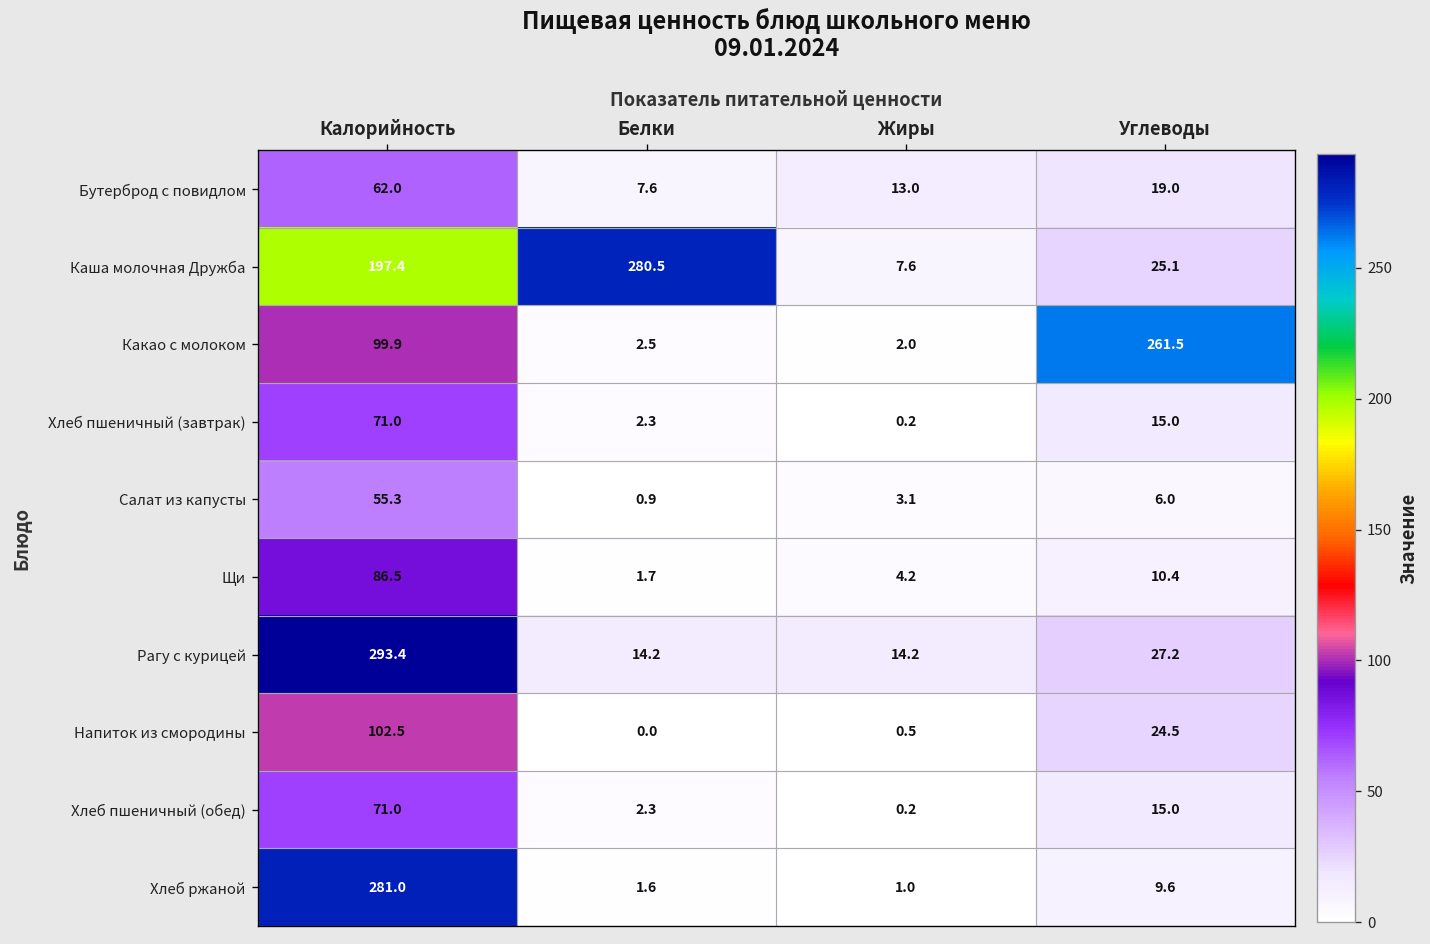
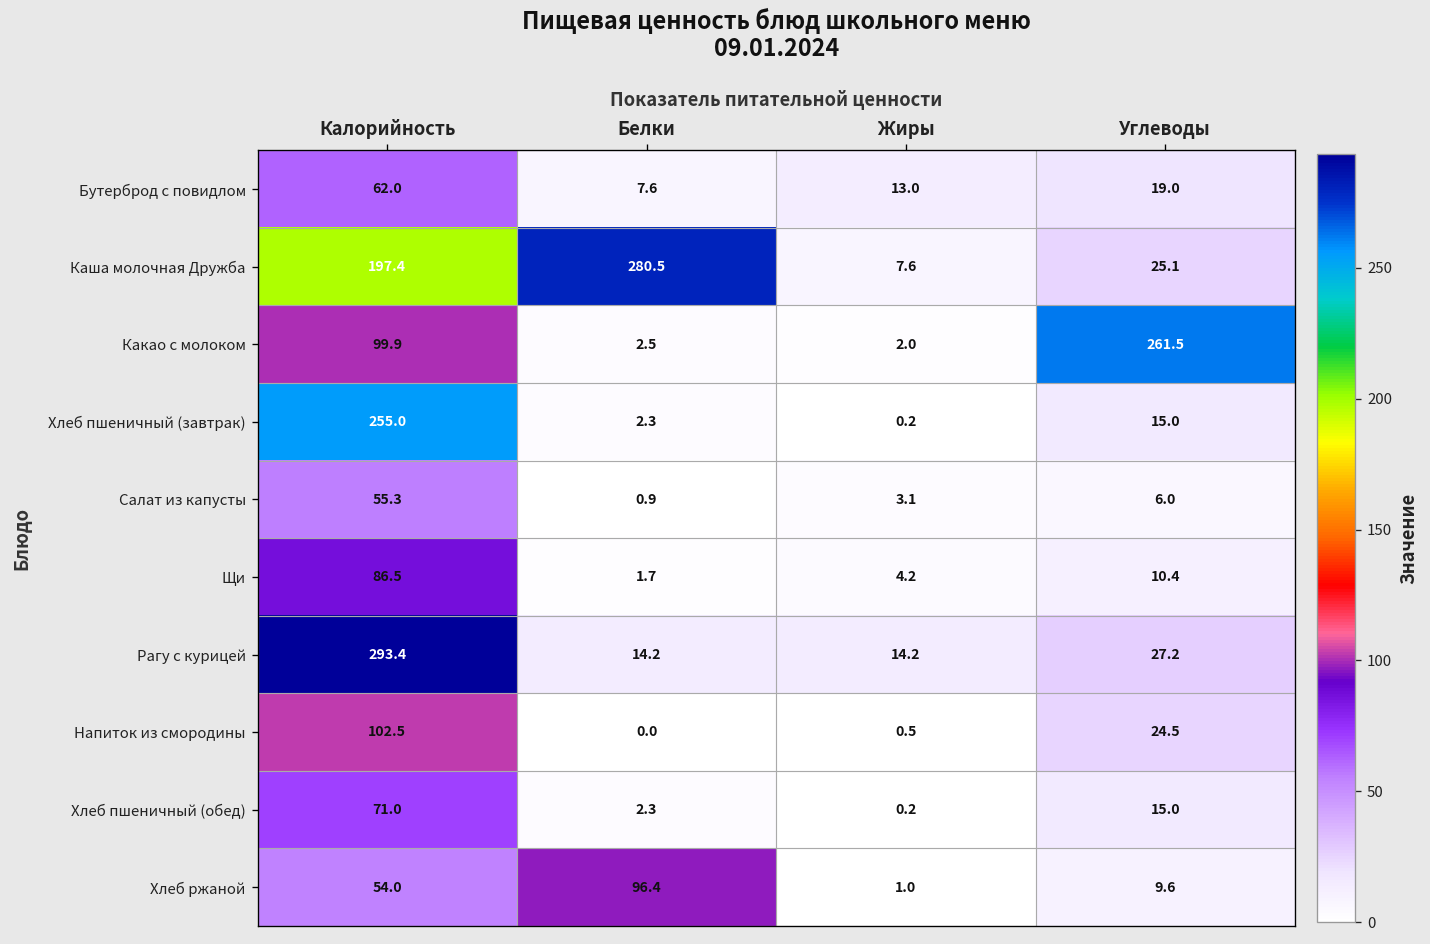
Хлеб пшеничный (завтрак), Калорийность: 71.0 -> 255.0
Хлеб ржаной, Калорийность: 281.0 -> 54.0
Хлеб ржаной, Белки: 1.6 -> 96.4
